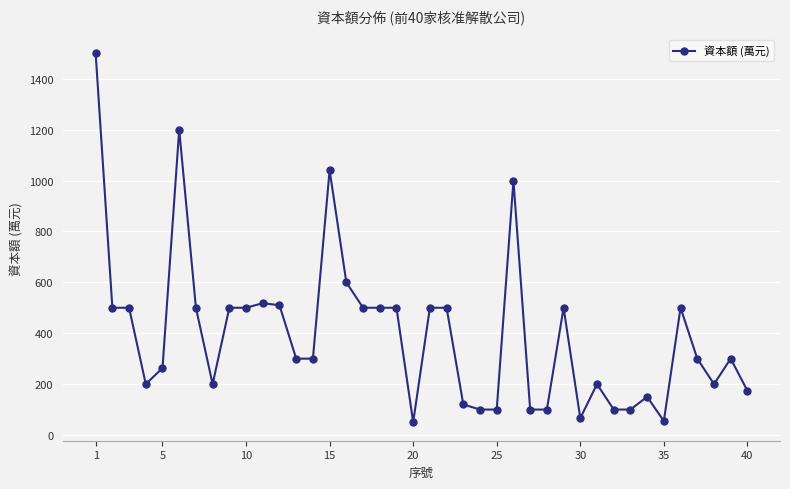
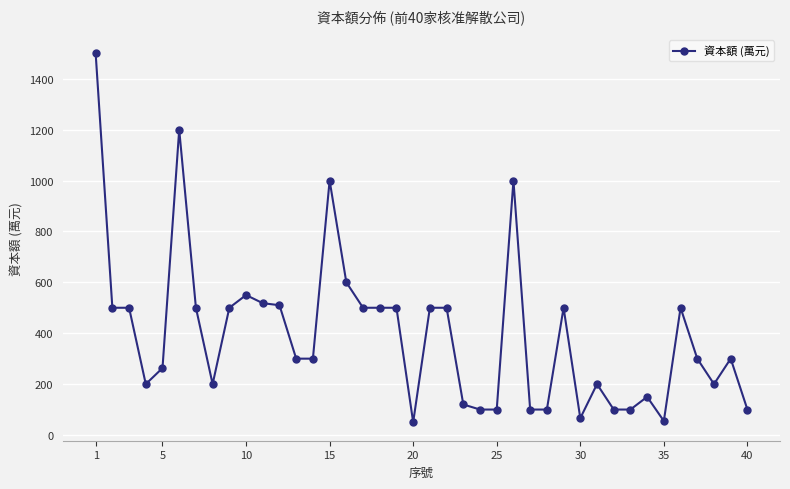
10: 500 -> 550
15: 1040 -> 1000
40: 170 -> 100
